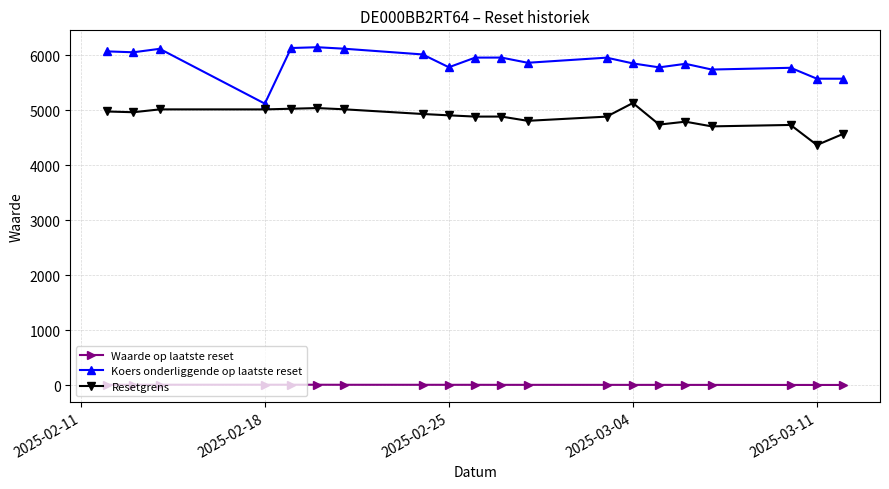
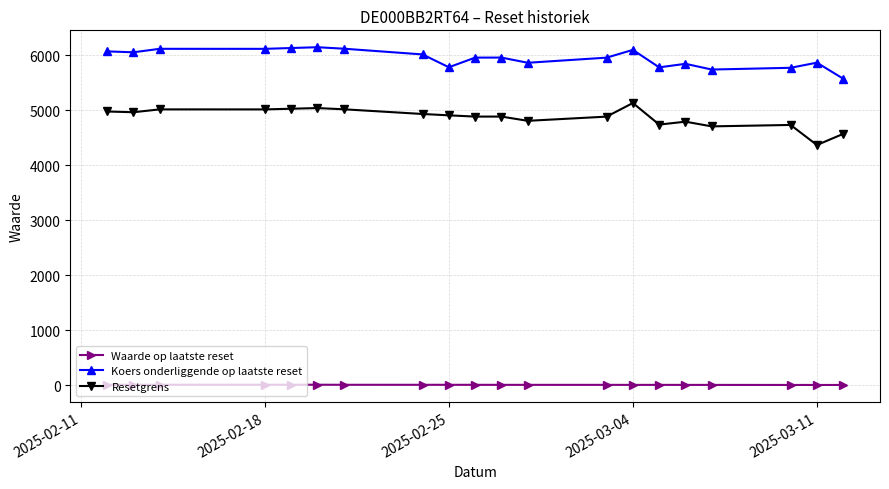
Koers onderliggende op laatste reset, 2025-02-18: 5100 -> 6100
Koers onderliggende op laatste reset, 2025-03-04: 5800 -> 6100
Koers onderliggende op laatste reset, 2025-03-11: 5600 -> 5900
